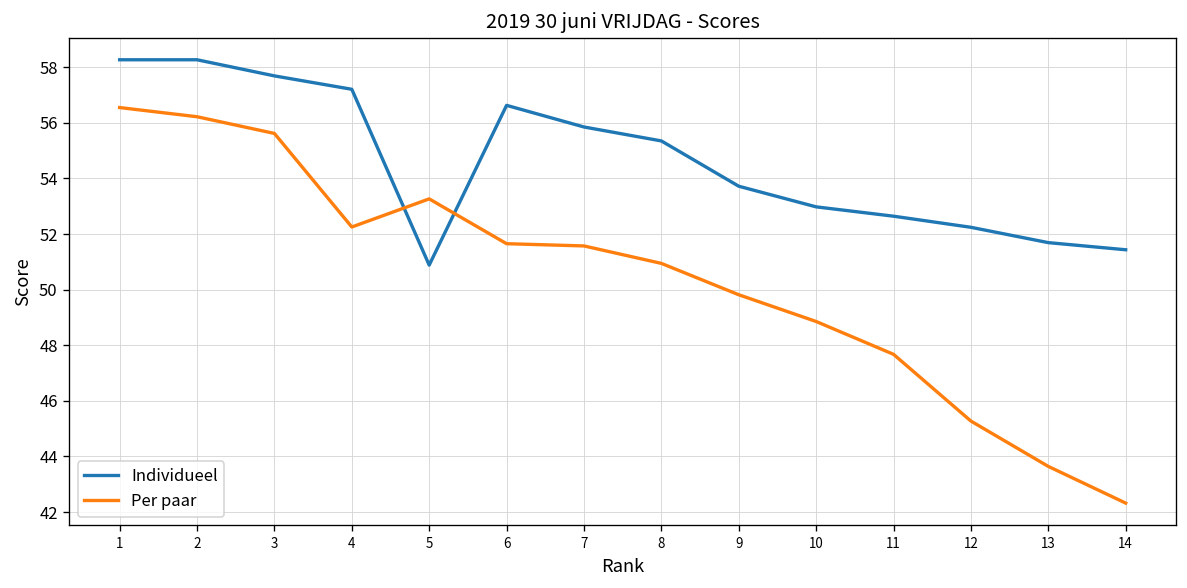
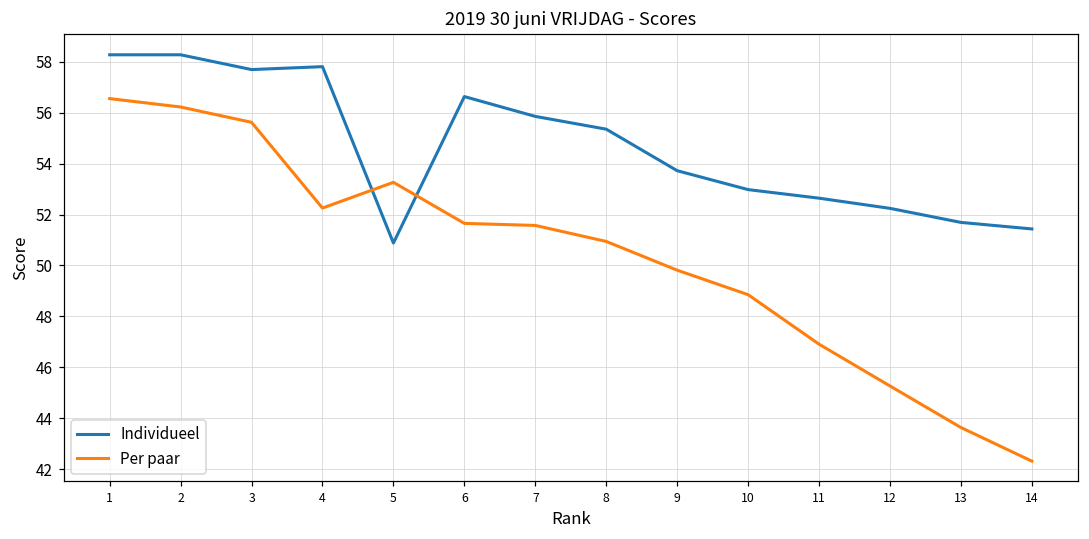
Individueel, 4: 57.2 -> 57.8
Per paar, 11: 47.7 -> 46.9
